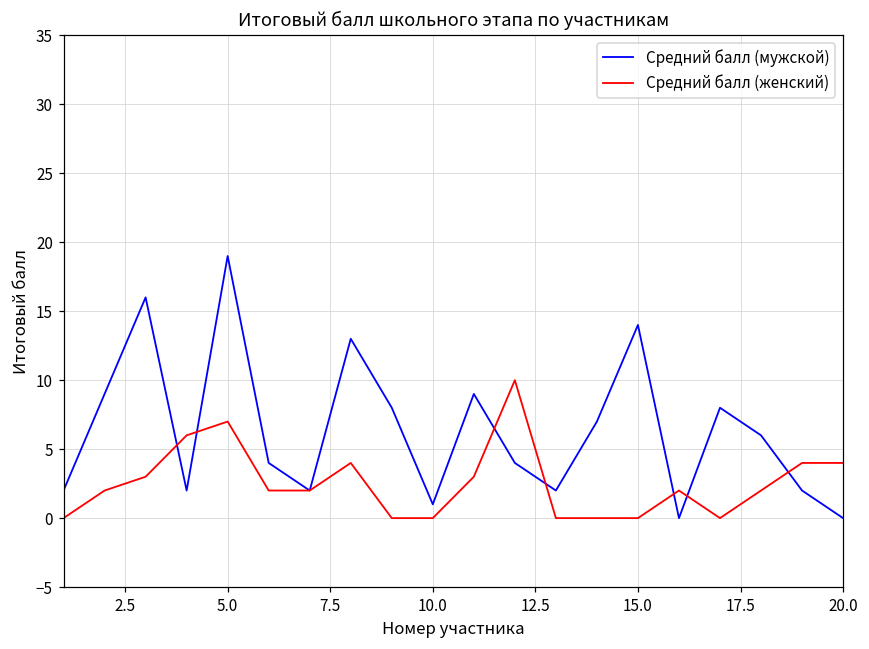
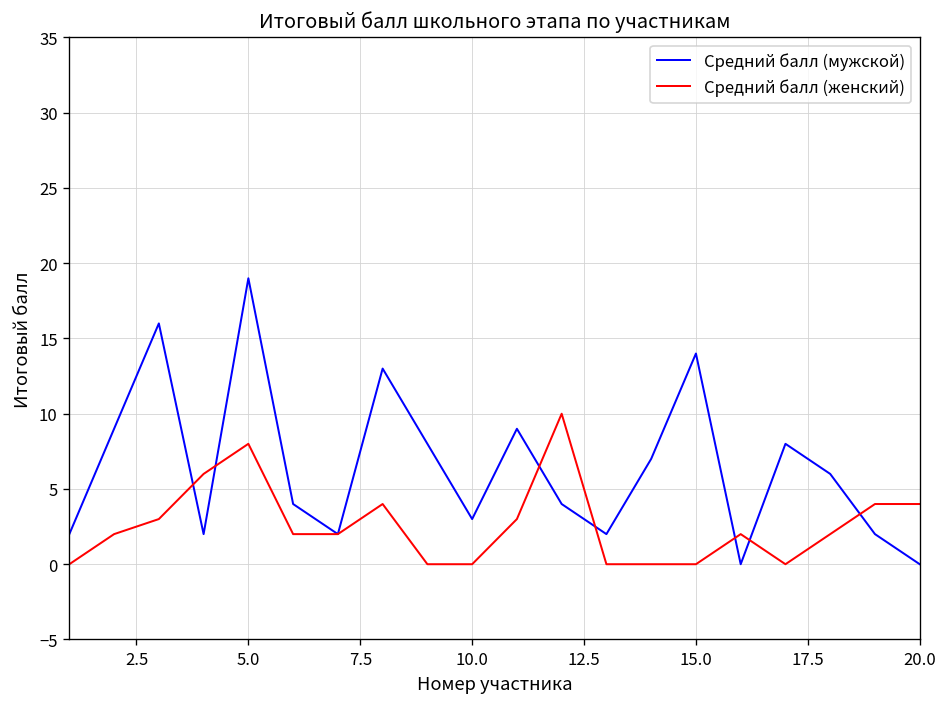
Средний балл (женский), 5.0: 7 -> 8
Средний балл (мужской), 10.0: 1 -> 3
